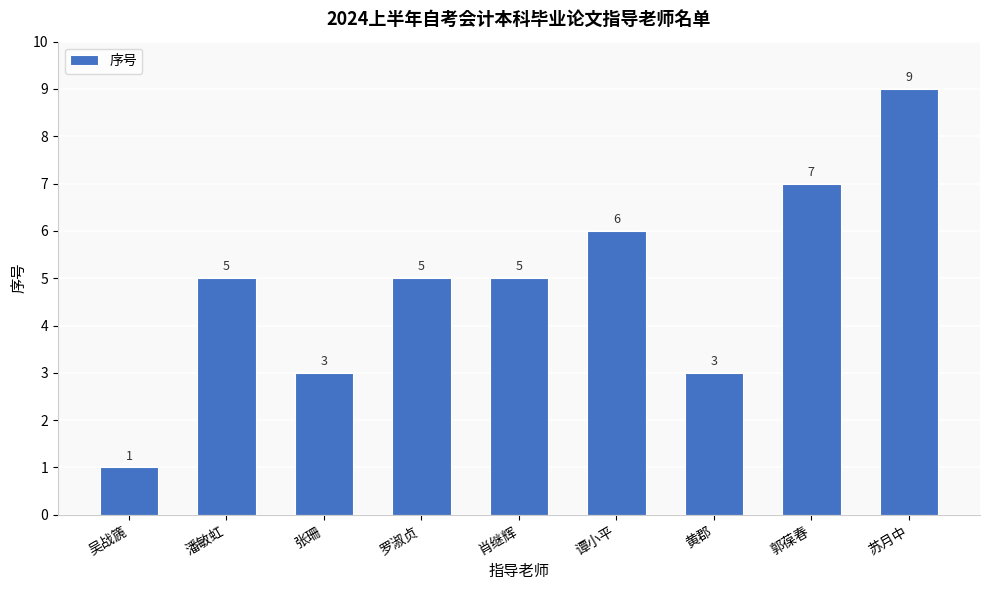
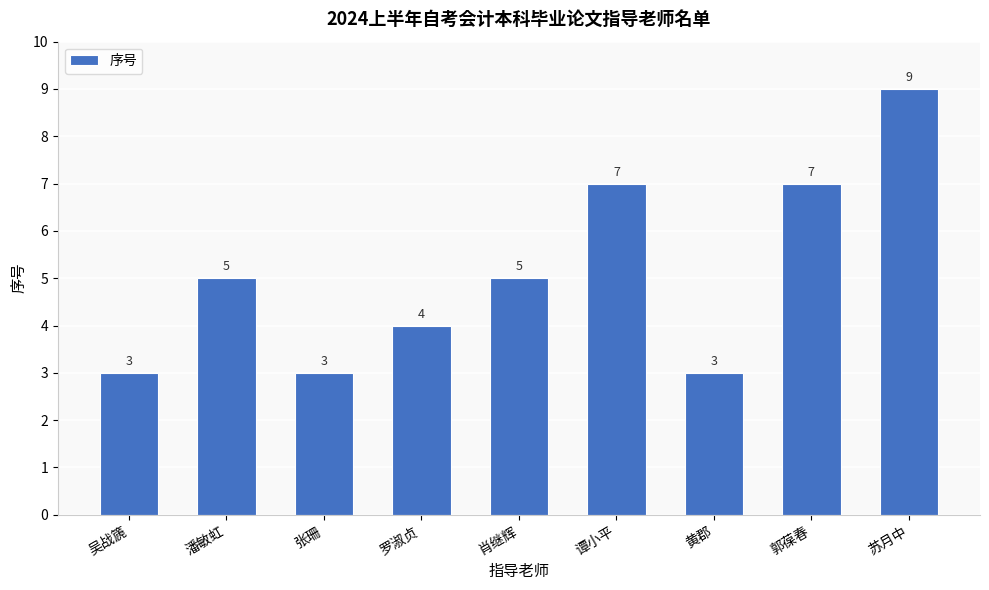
吴战篪: 1 -> 3
罗淑贞: 5 -> 4
谭小平: 6 -> 7
